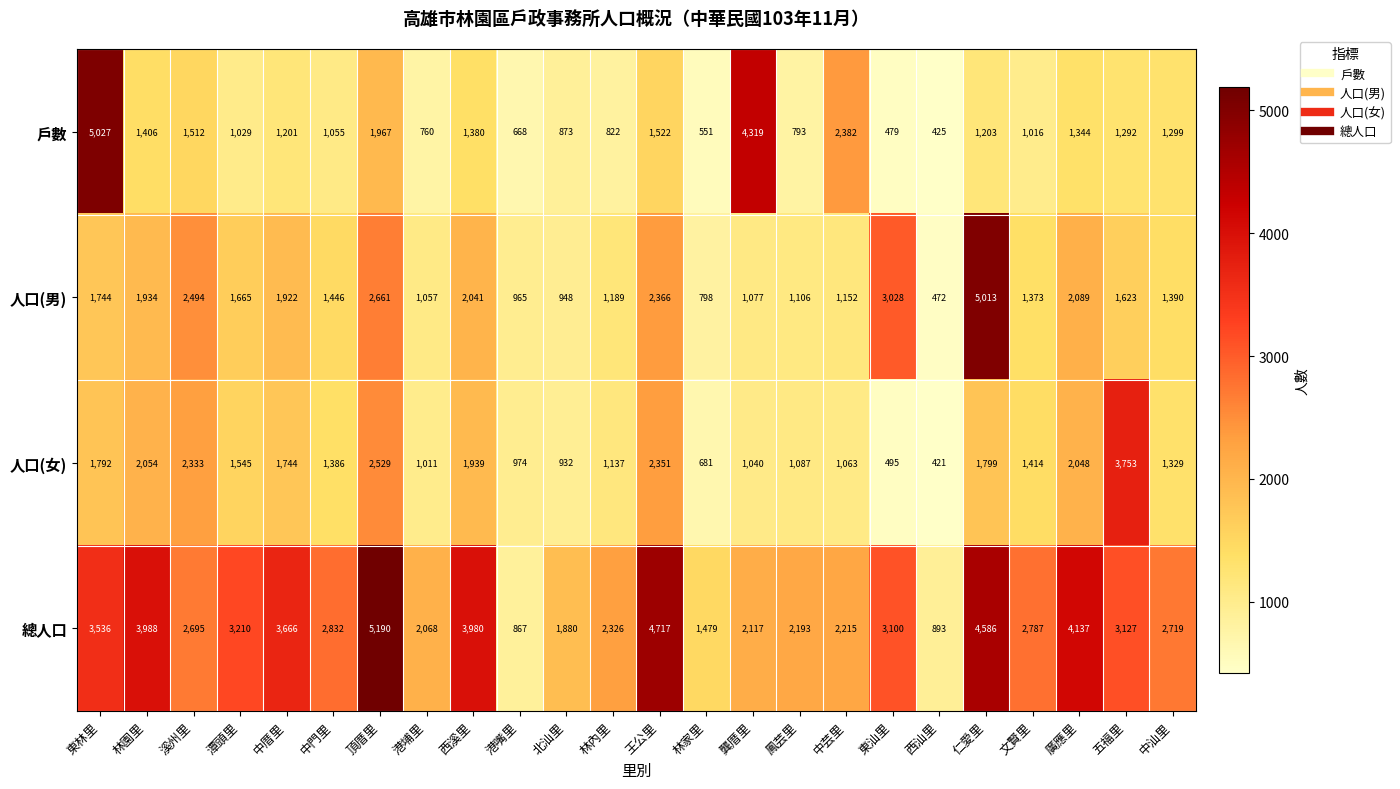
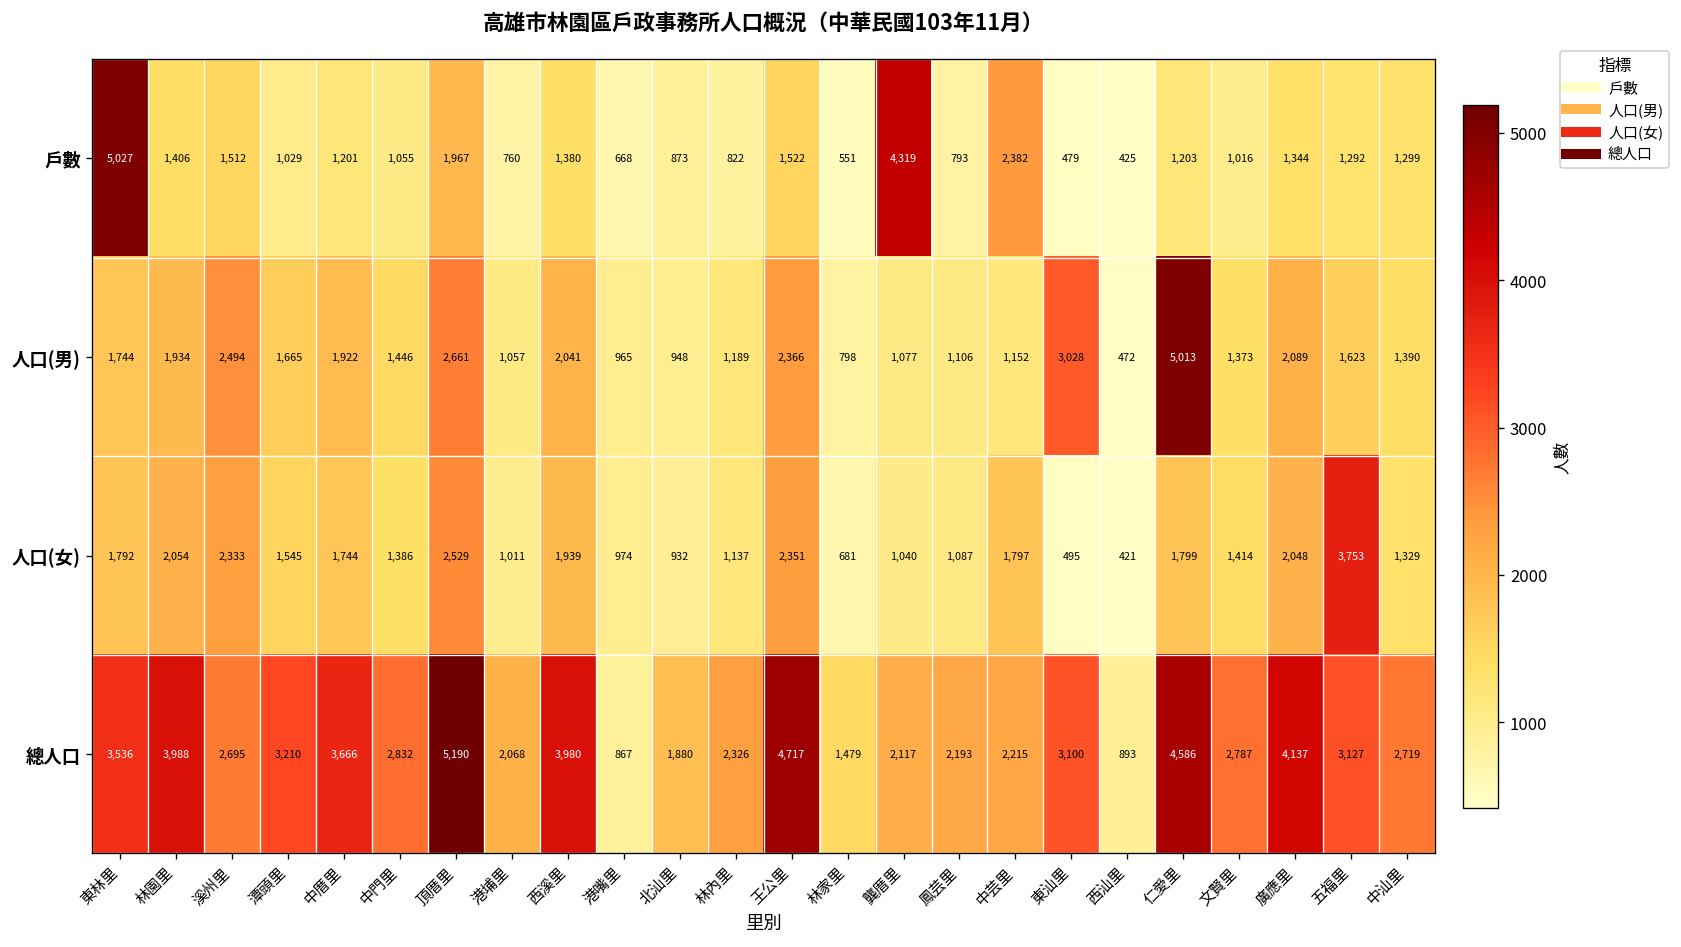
人口(女), 中芸里: 1,063 -> 1,797
